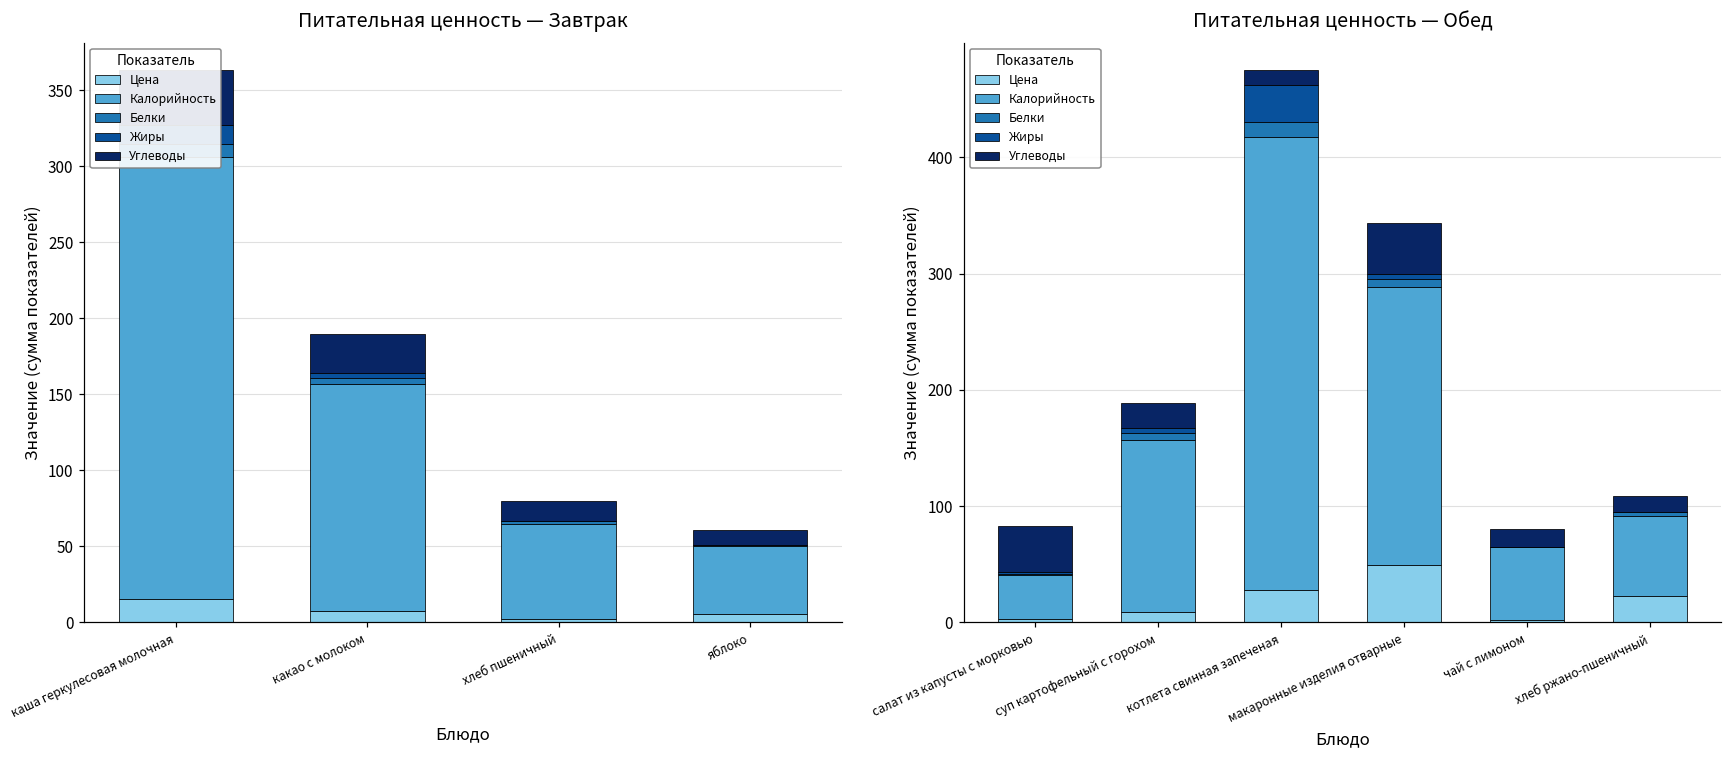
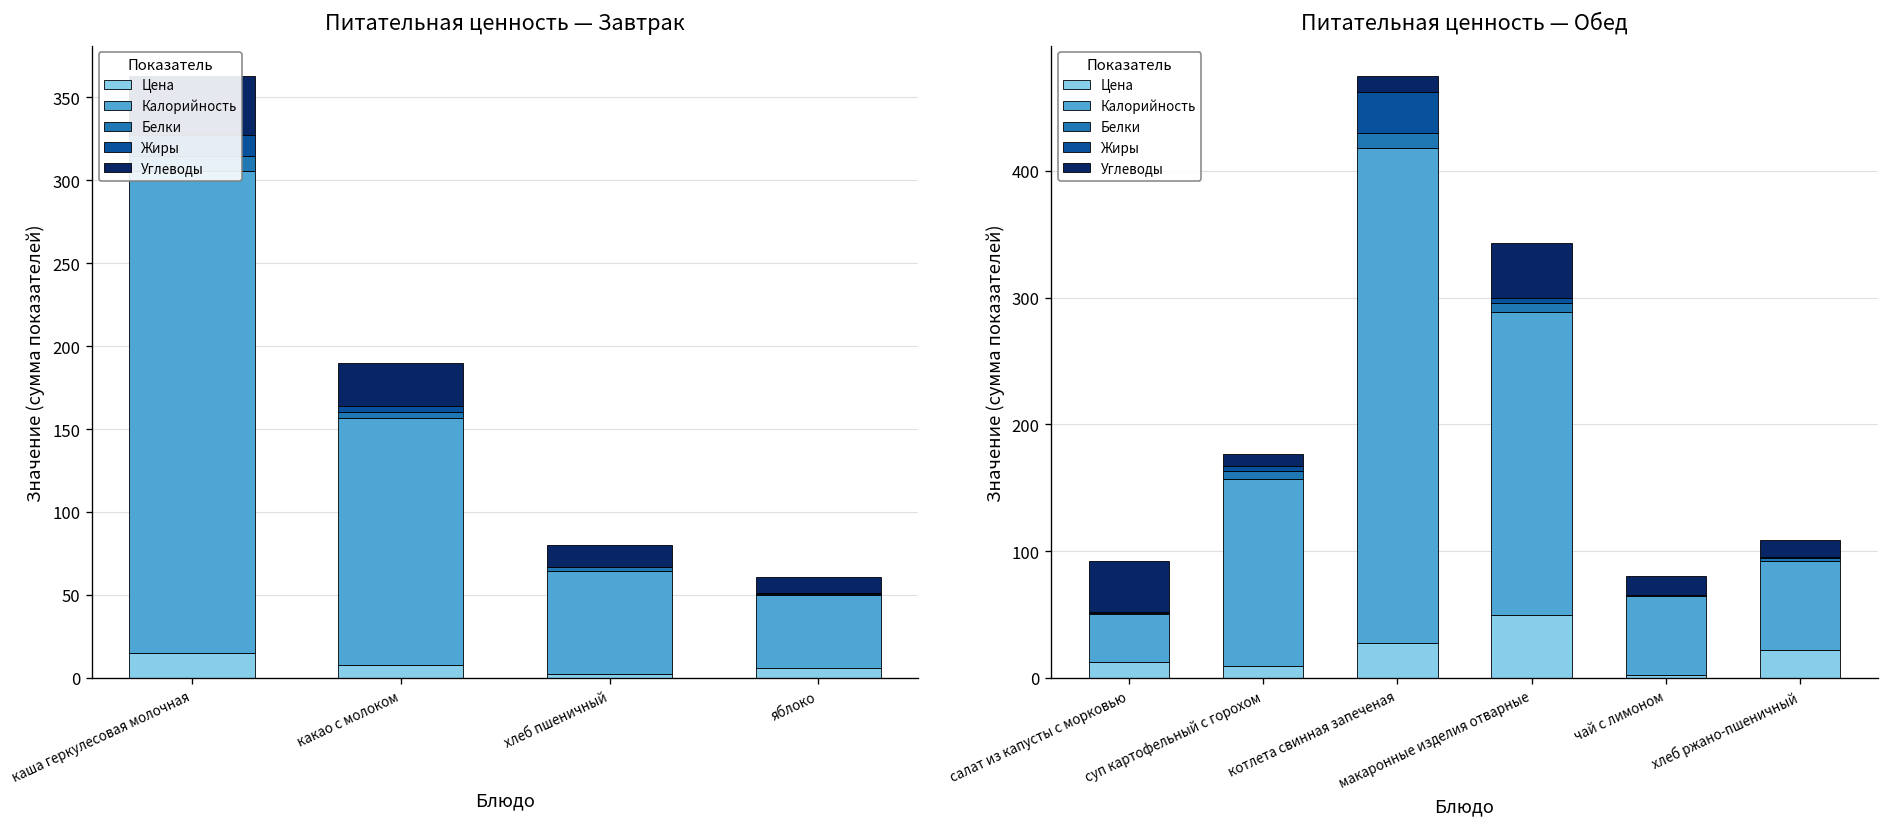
Питательная ценность — Обед, Цена, салат из капусты с морковью: 3 -> 12
Питательная ценность — Обед, Углеводы, суп картофельный с горохом: 22 -> 10
